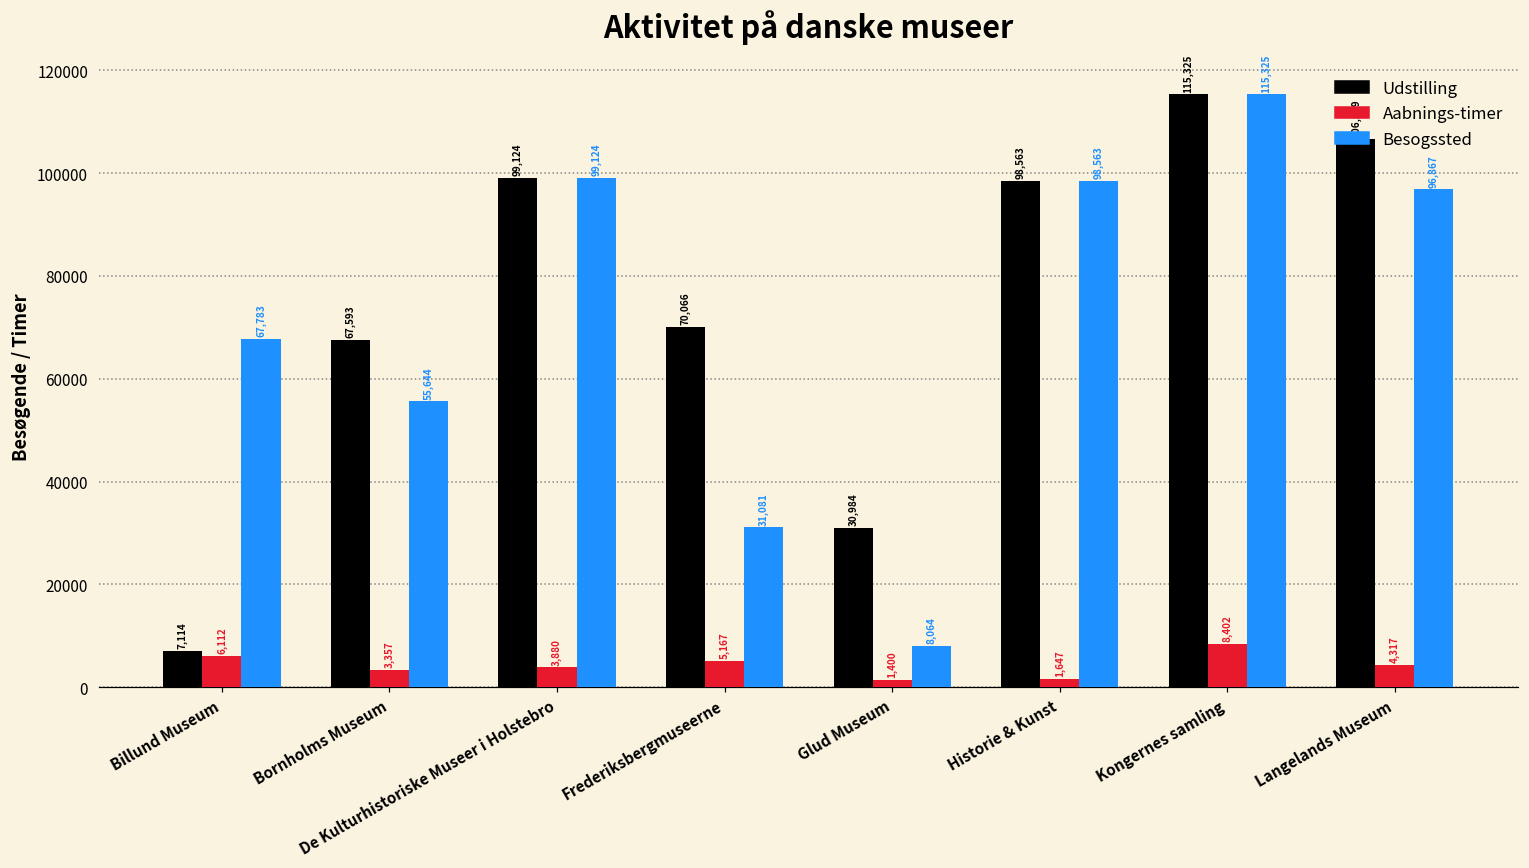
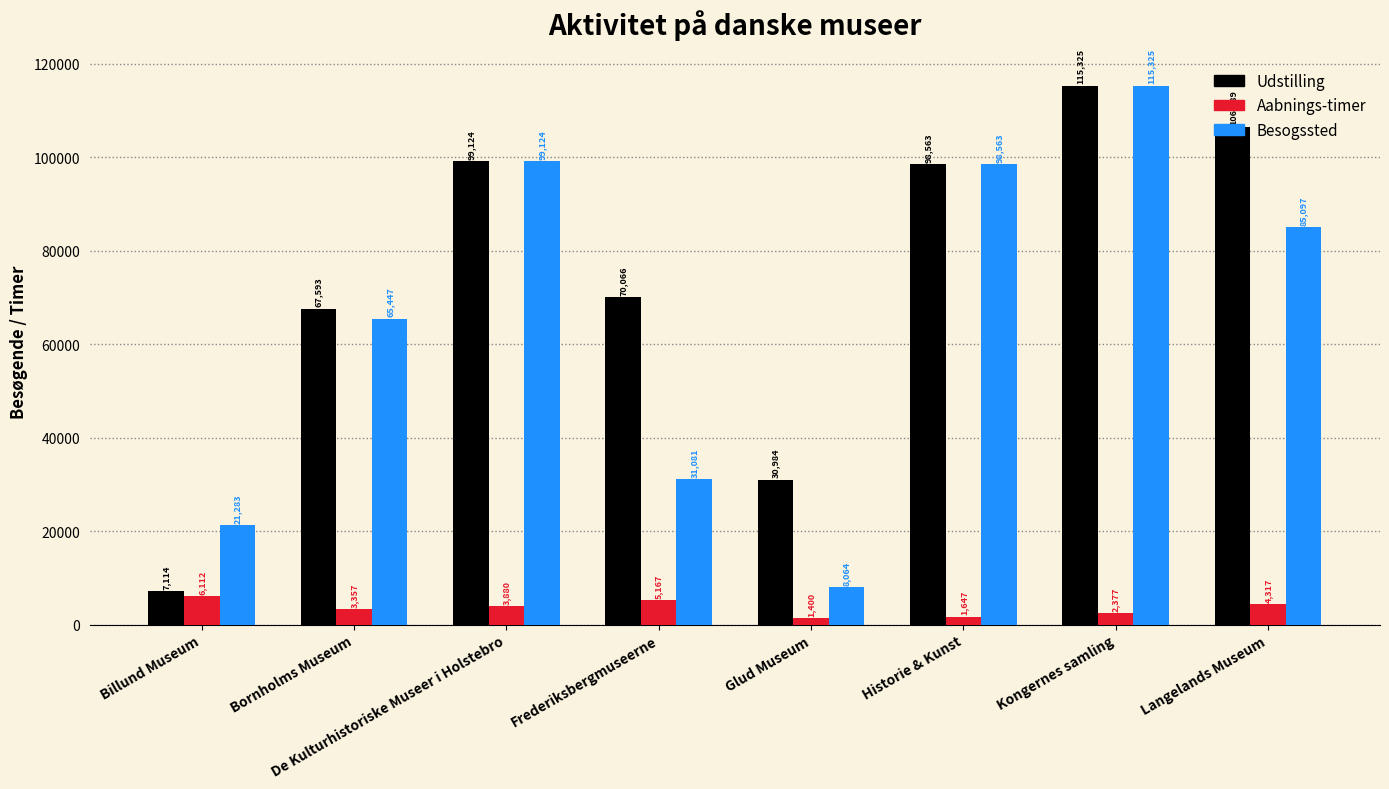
Besogssted, Billund Museum: 67,783 -> 21,283
Besogssted, Bornholms Museum: 55,644 -> 65,447
Aabnings-timer, Kongernes samling: 8,402 -> 2,377
Besogssted, Langelands Museum: 96,867 -> 85,097
